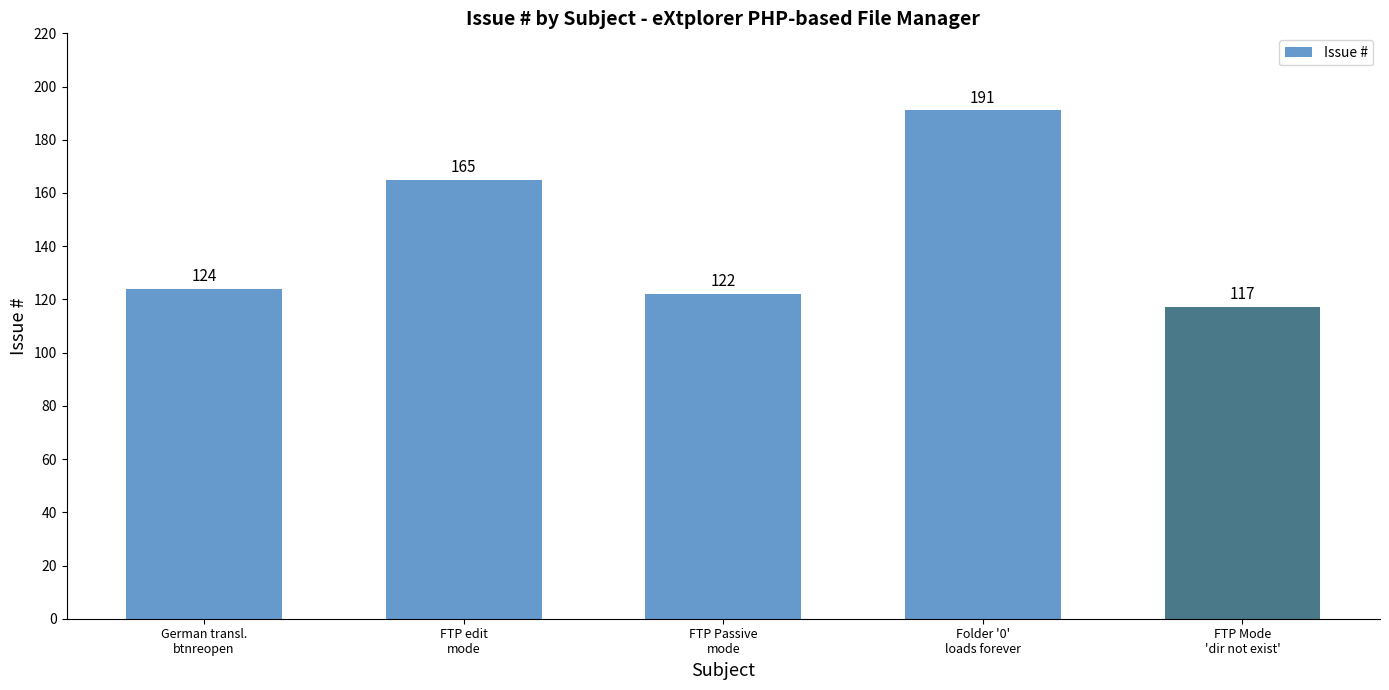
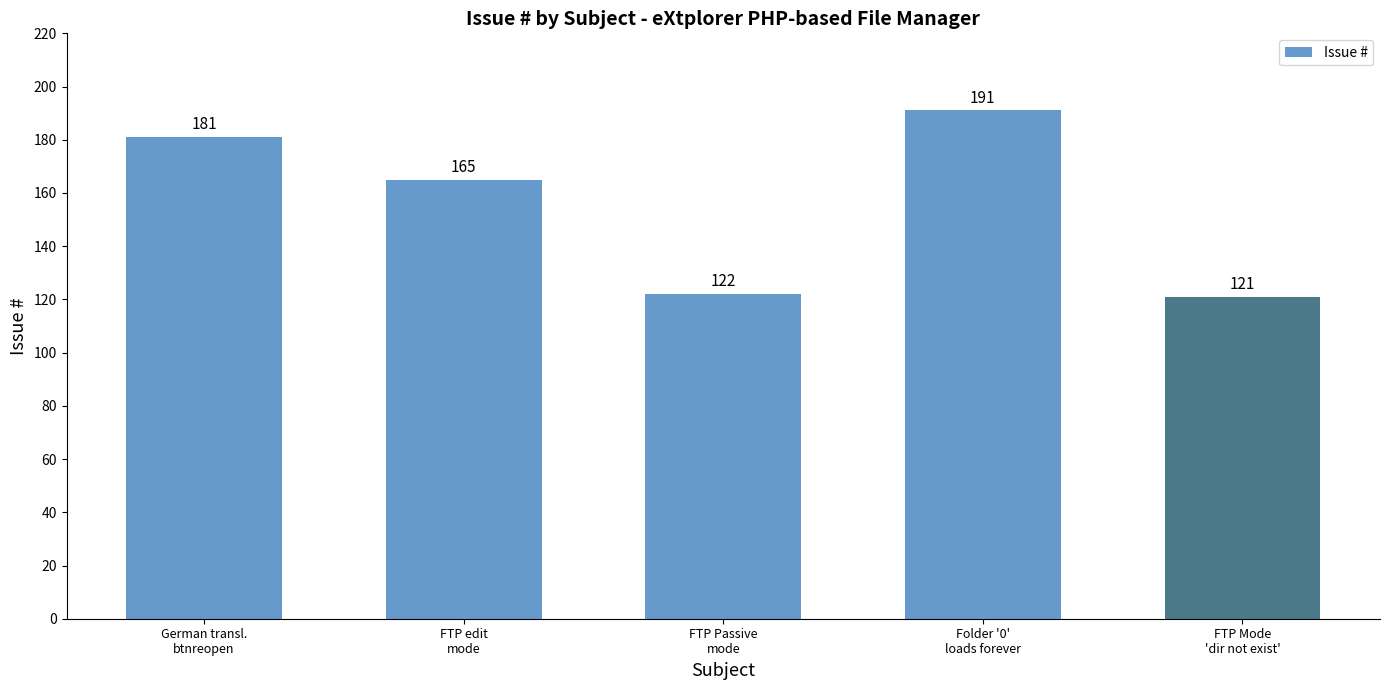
German transl. btnreopen: 124 -> 181
FTP Mode 'dir not exist': 117 -> 121
